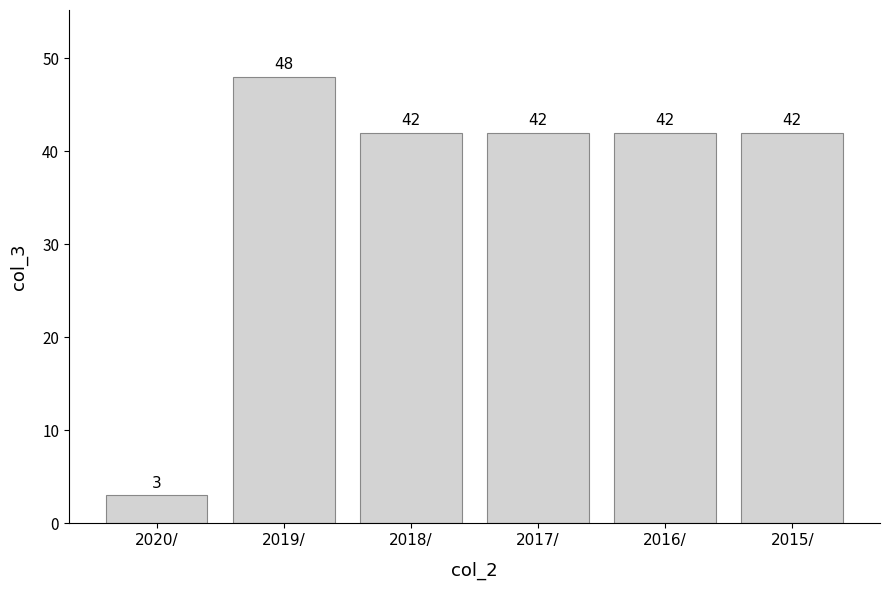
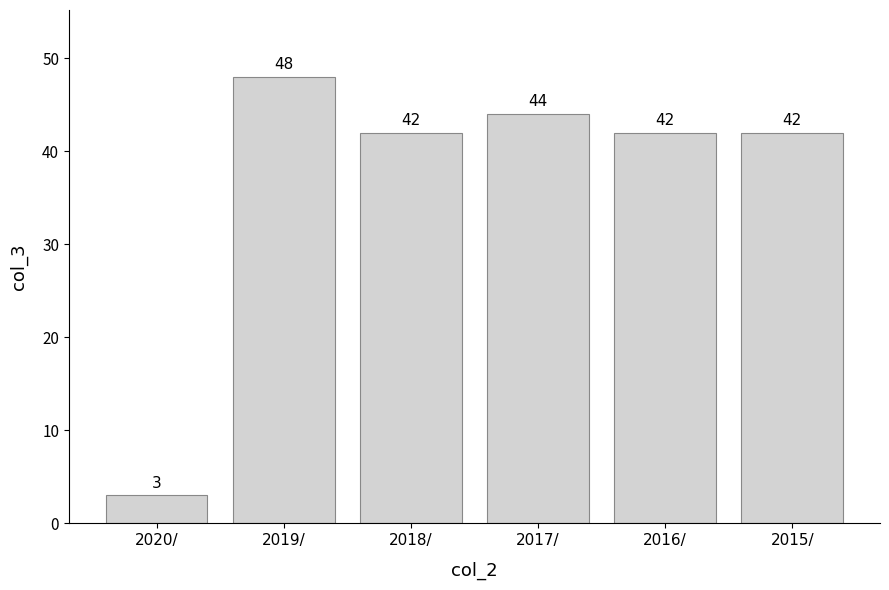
2017/: 42 -> 44
